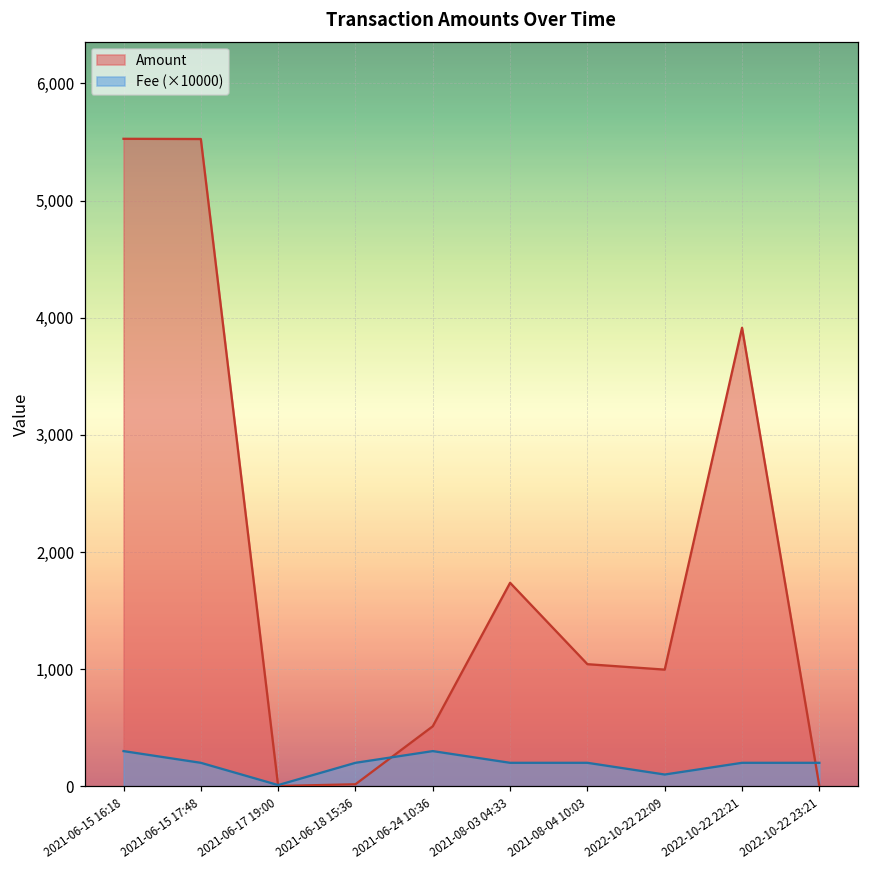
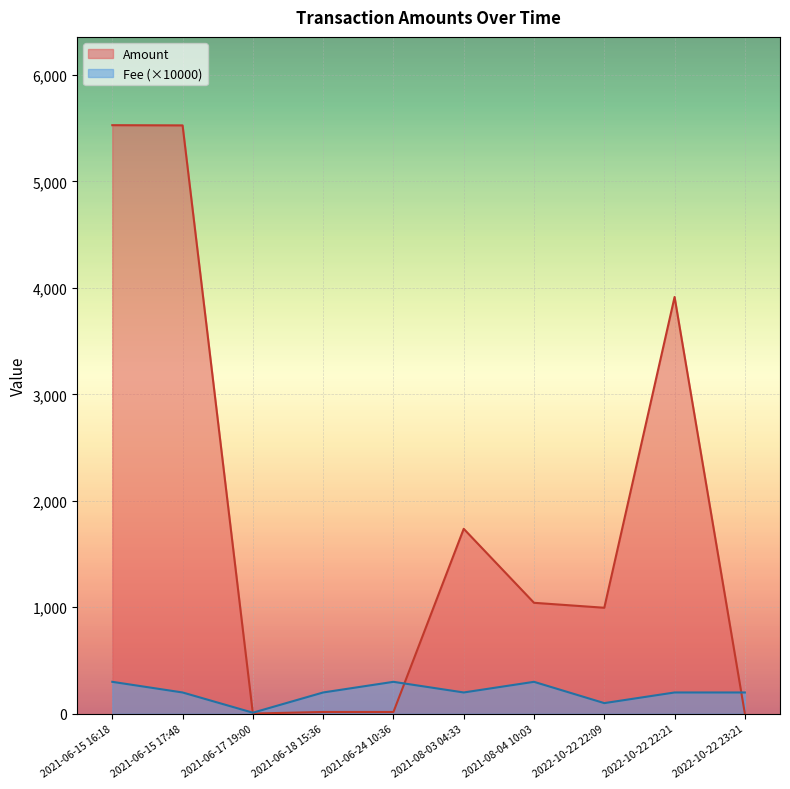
Amount, 2021-06-24 10:36: 510 -> 20
Fee (×10000), 2021-08-04 10:03: 200 -> 300
